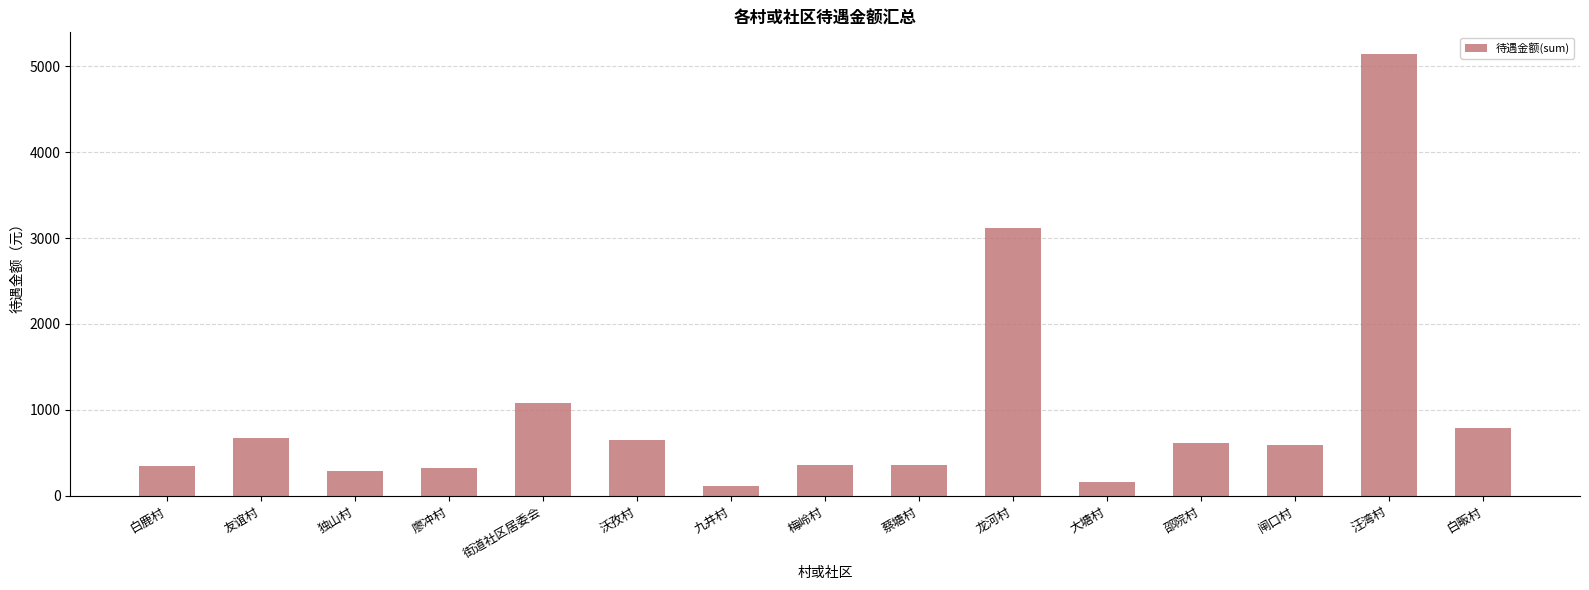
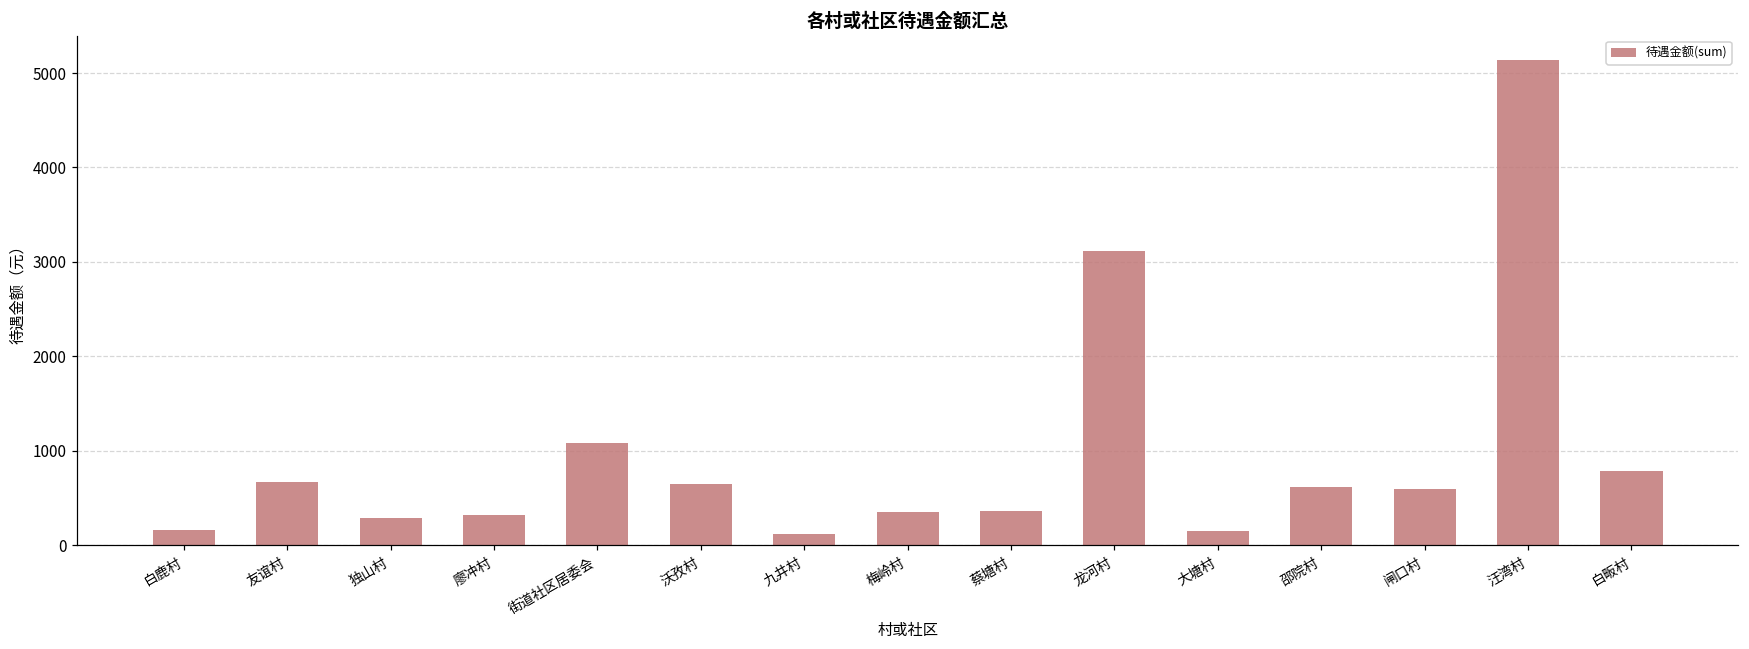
白鹿村: 300 -> 200
